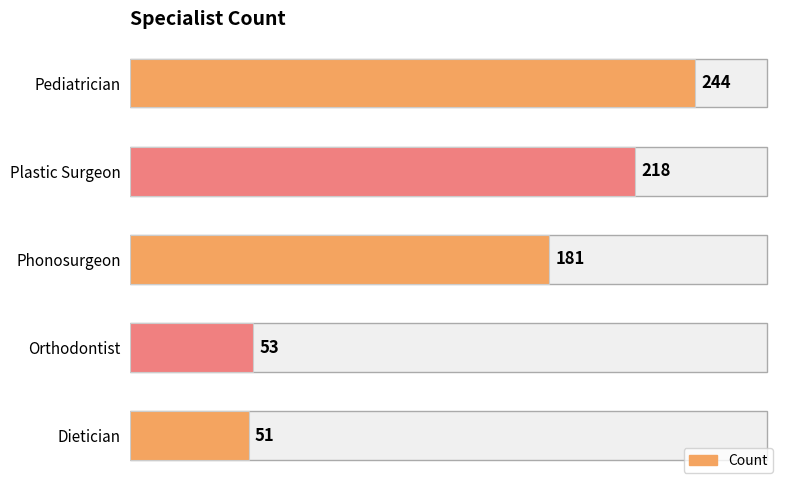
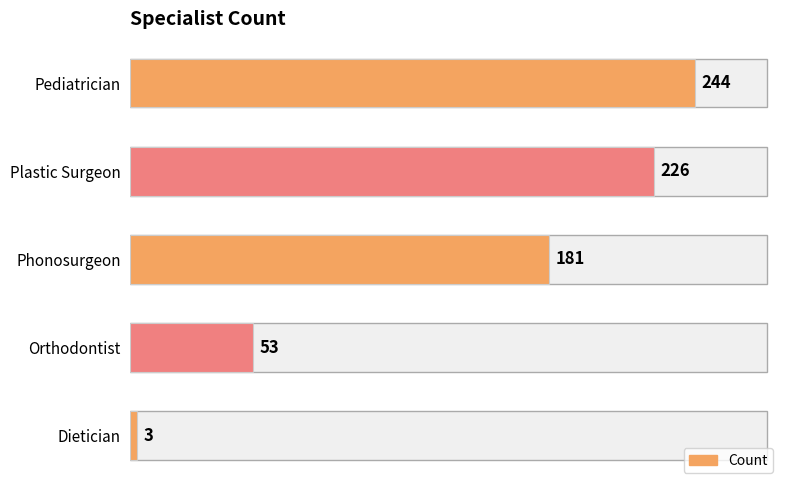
Plastic Surgeon: 218 -> 226
Dietician: 51 -> 3
